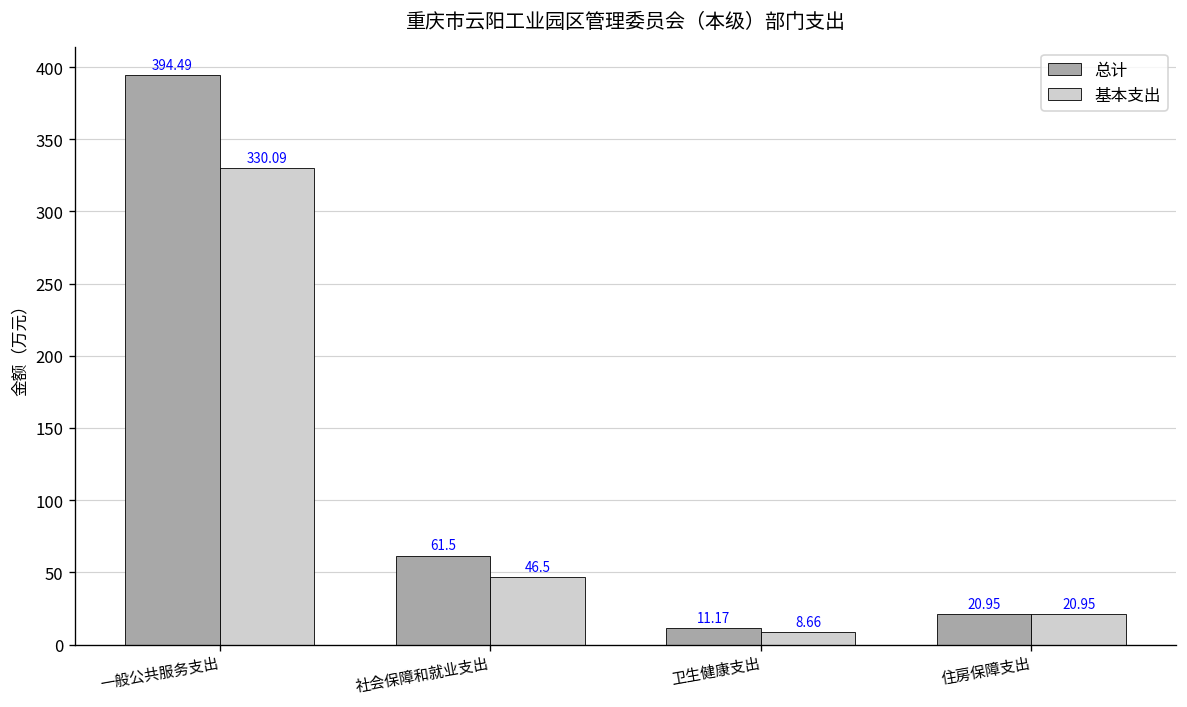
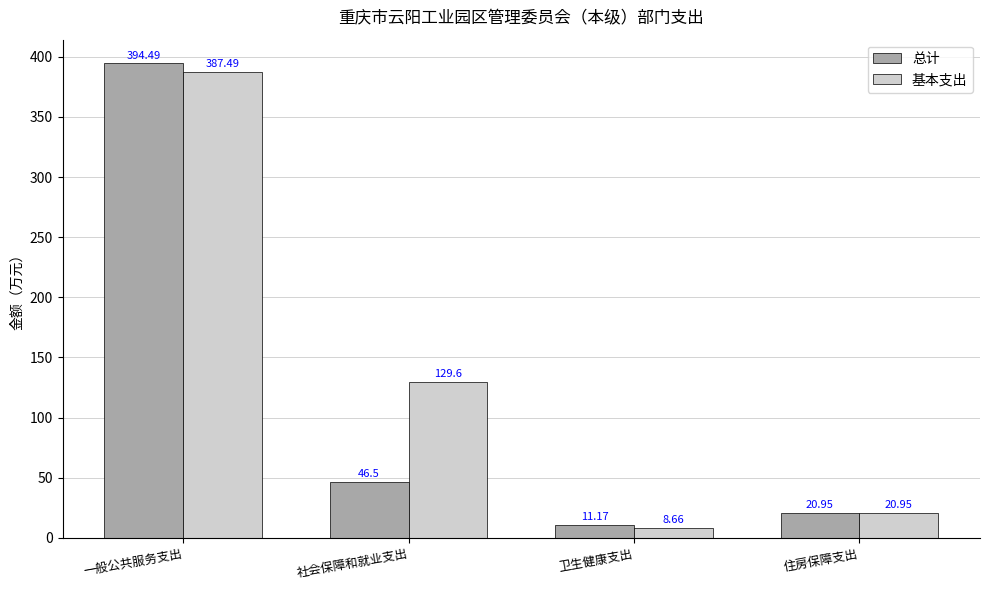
基本支出, 一般公共服务支出: 330.09 -> 387.49
总计, 社会保障和就业支出: 61.5 -> 46.5
基本支出, 社会保障和就业支出: 46.5 -> 129.6
